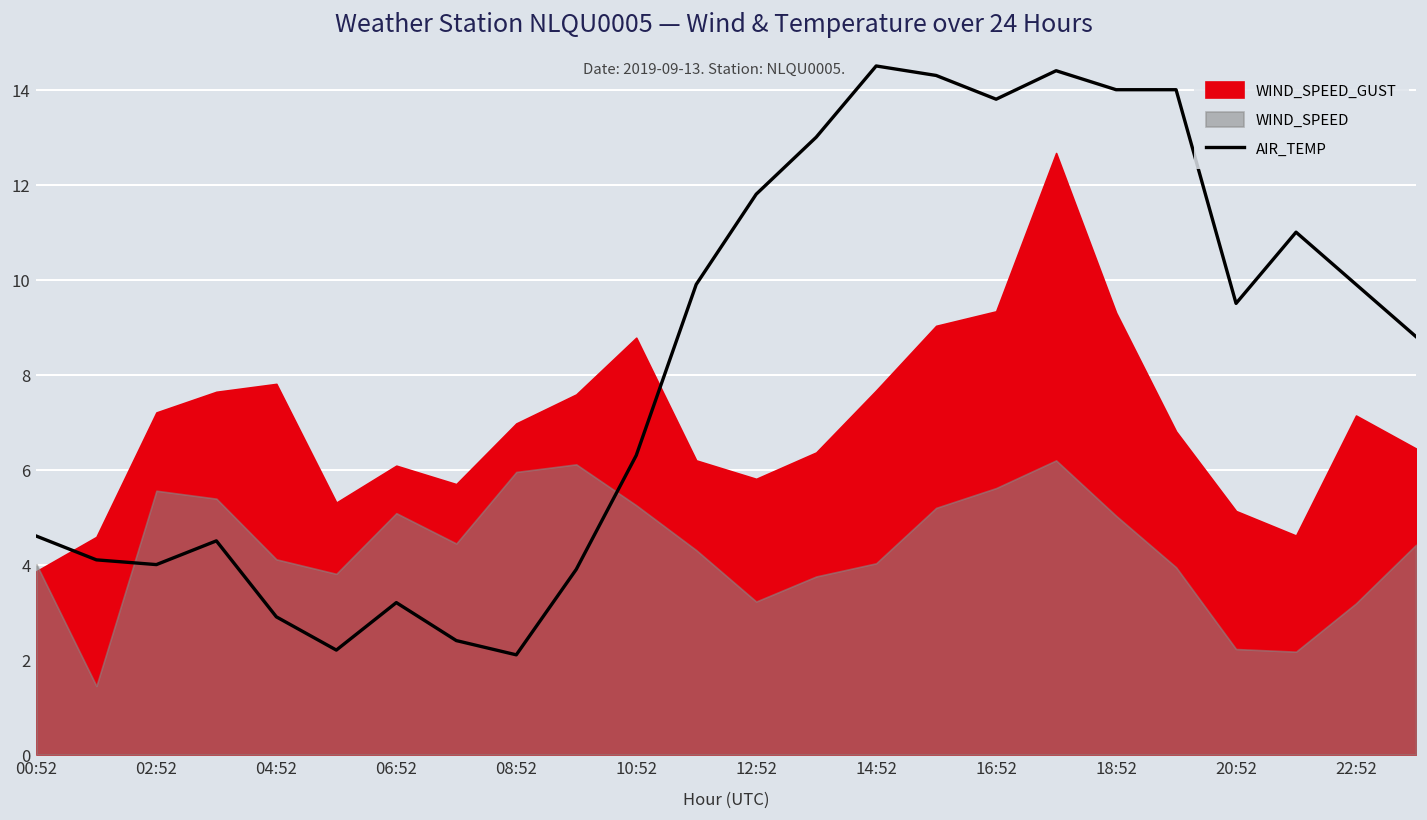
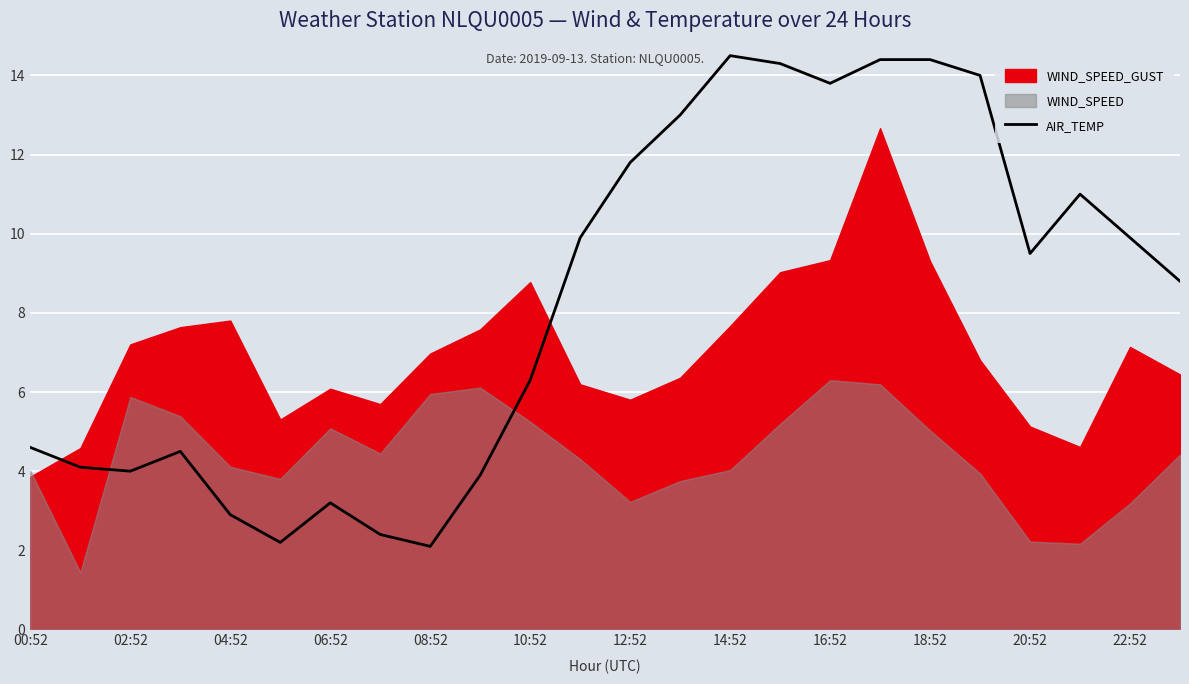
WIND_SPEED, 02:52: 5.6 -> 5.9
WIND_SPEED, 16:52: 5.6 -> 6.3
AIR_TEMP, 18:52: 14.0 -> 14.4
